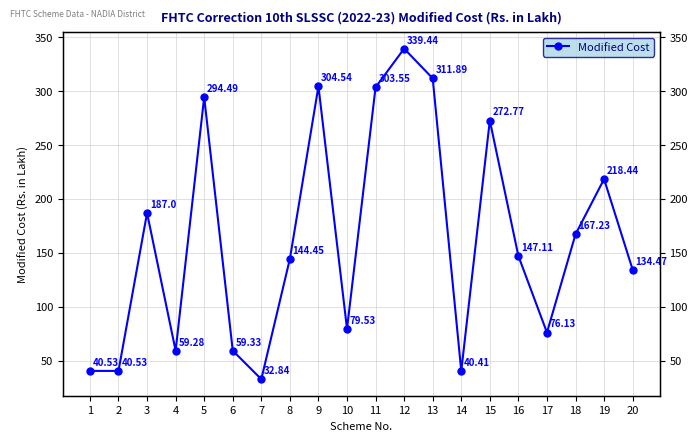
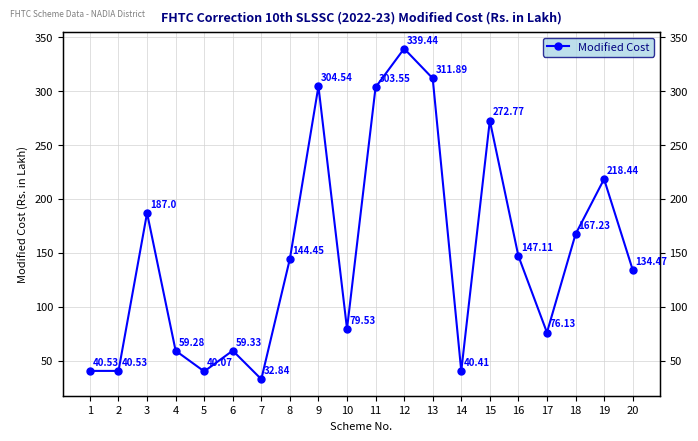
5: 294.49 -> 40.07
